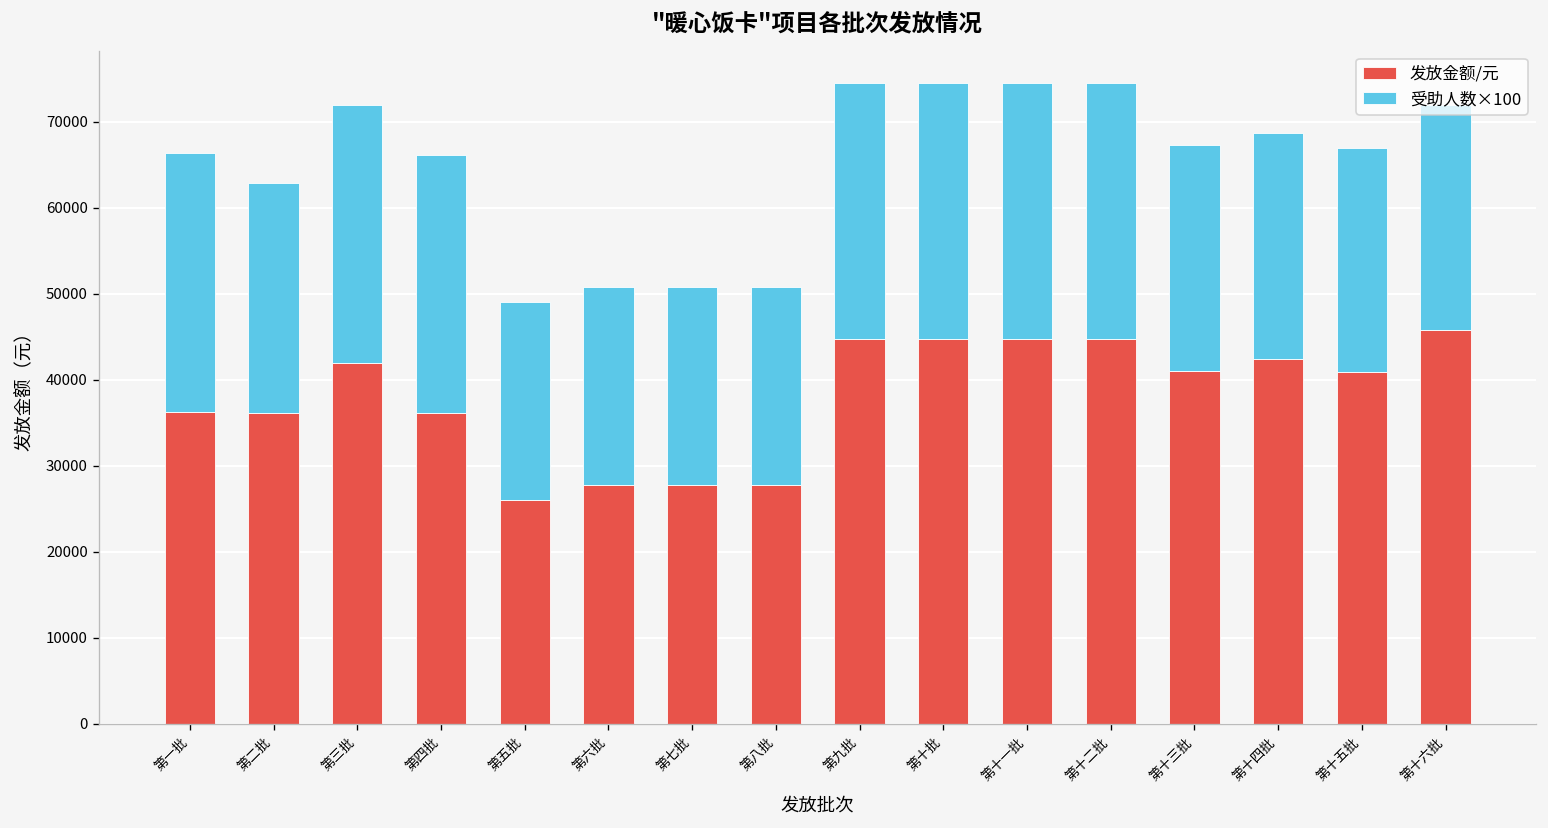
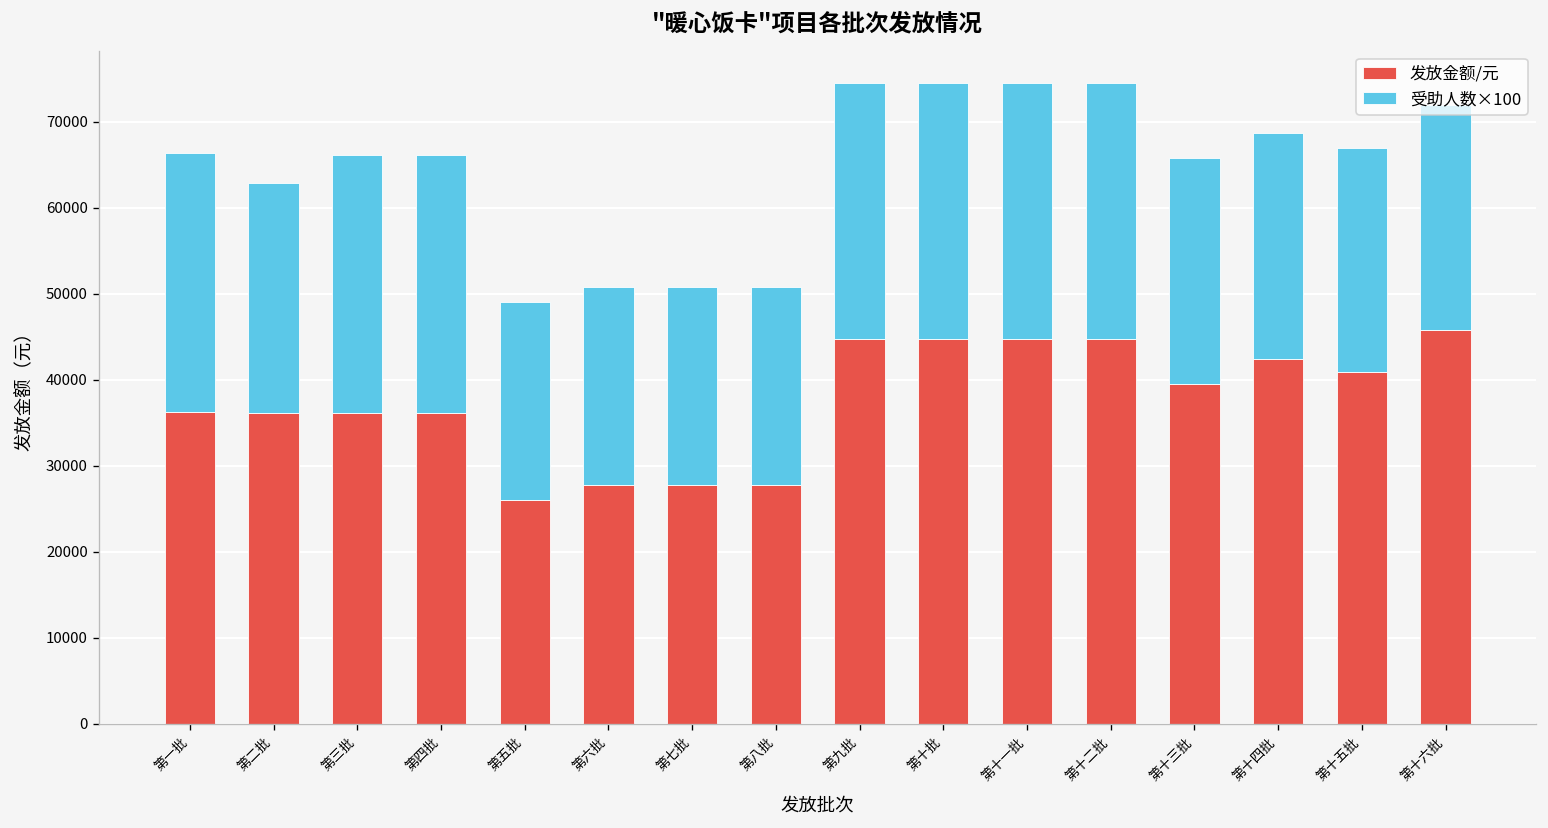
发放金额/元, 第三批: 42000 -> 36000
发放金额/元, 第十三批: 41000 -> 39000
